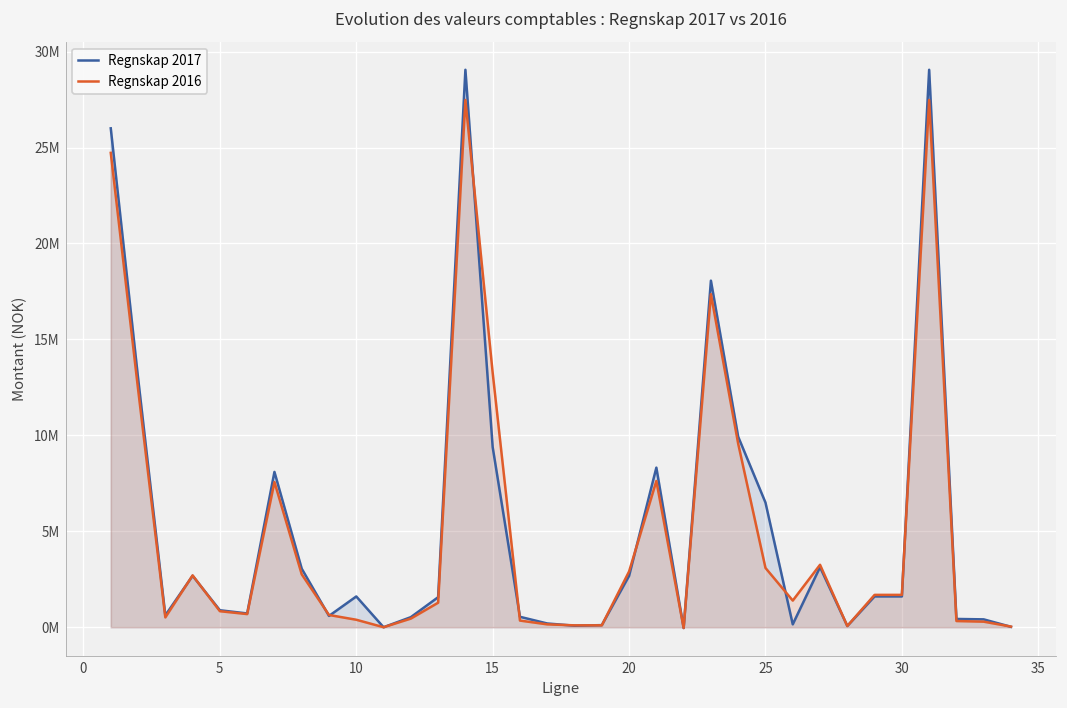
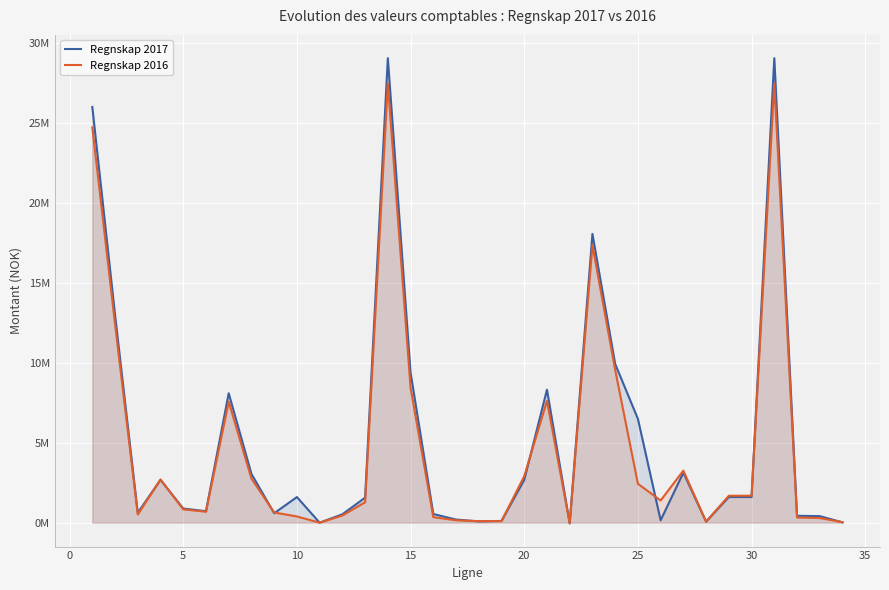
Regnskap 2016, 15: 13300000 -> 8400000
Regnskap 2016, 25: 3100000 -> 2400000
